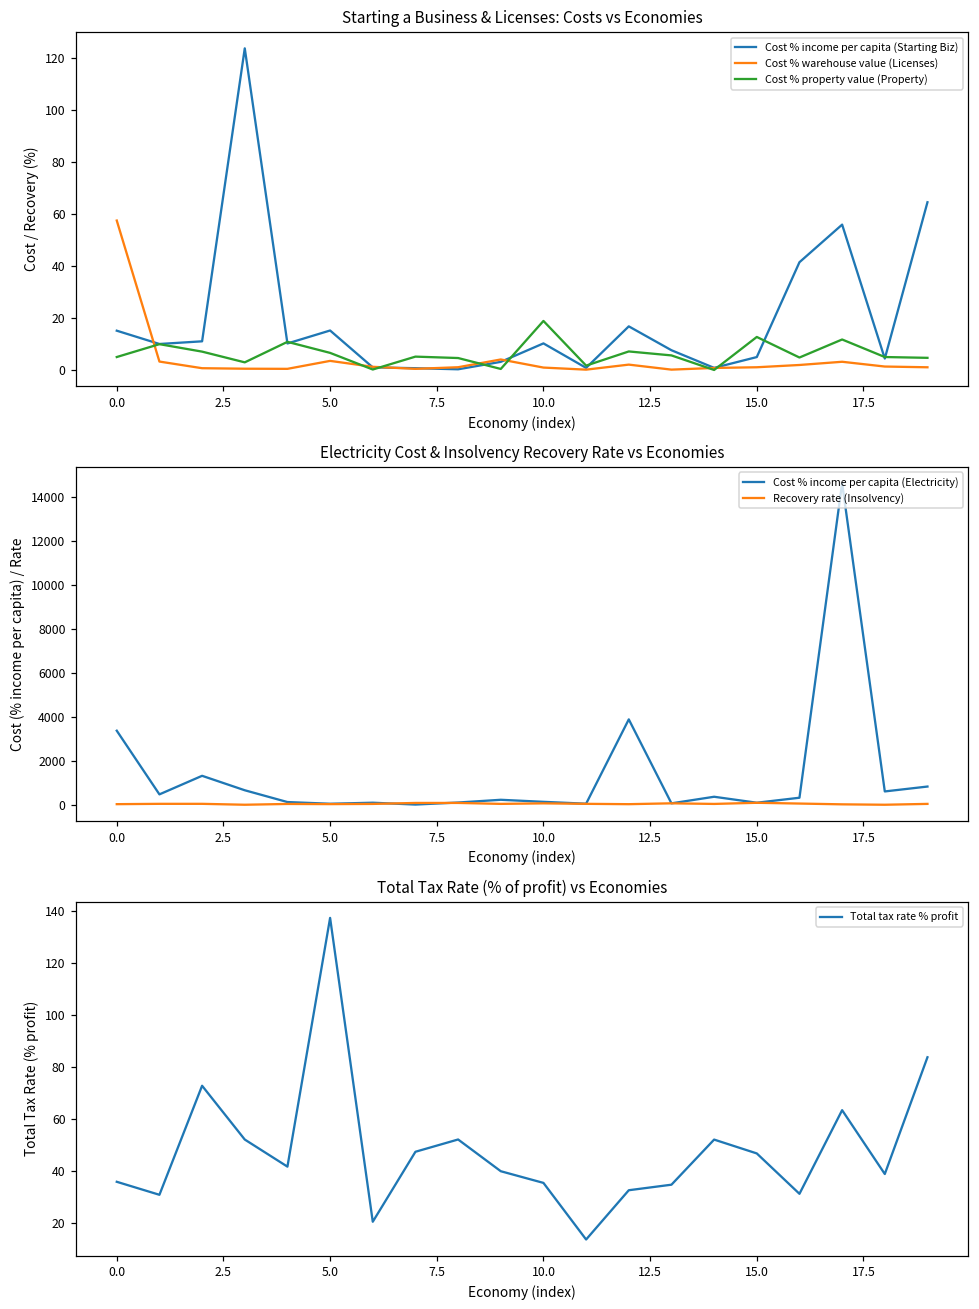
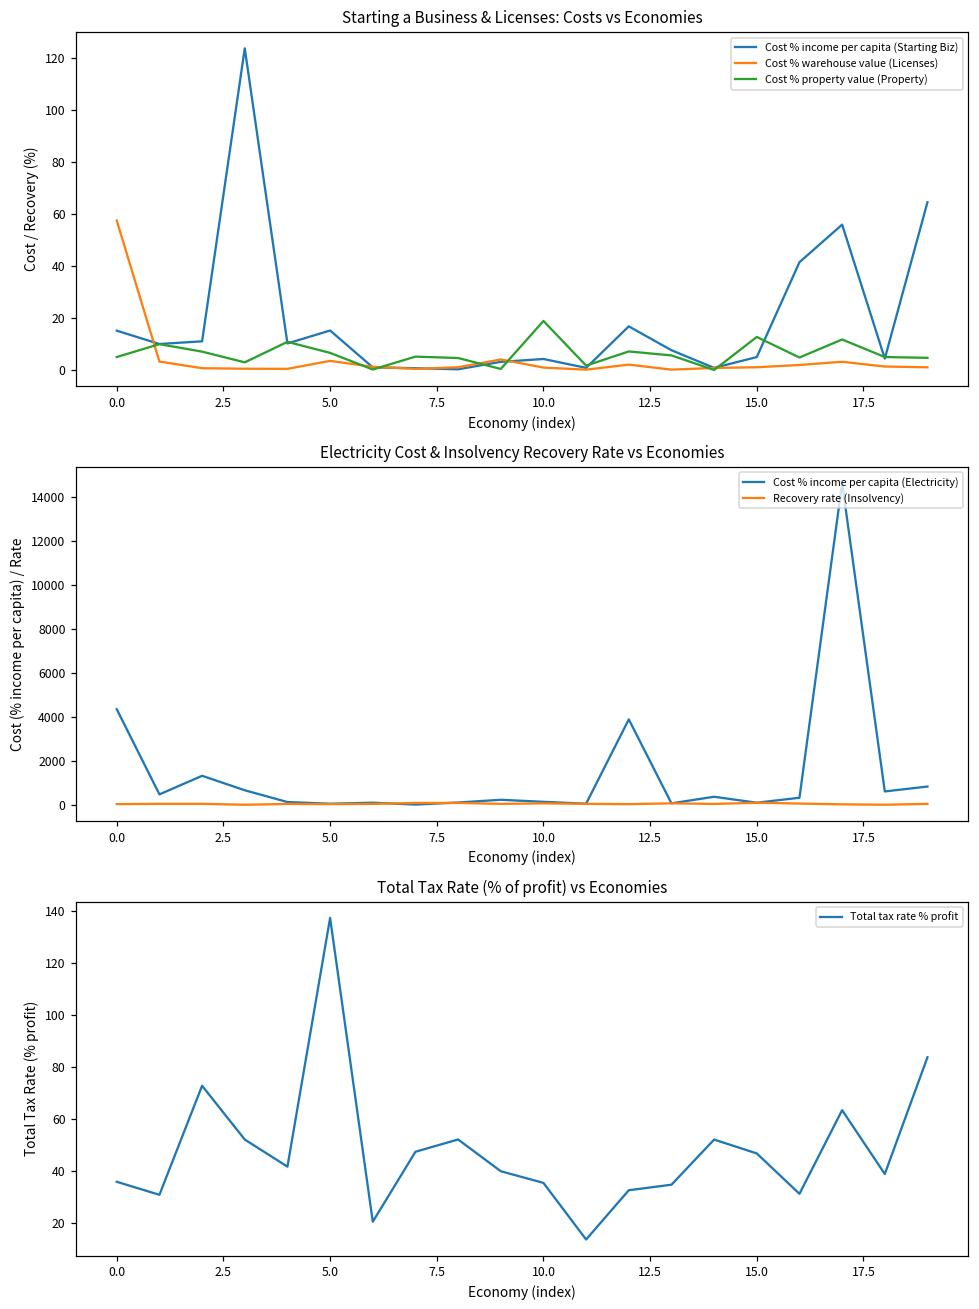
Starting a Business & Licenses: Costs vs Economies, Cost % income per capita (Starting Biz), 10.0: 10 -> 4
Electricity Cost & Insolvency Recovery Rate vs Economies, Cost % income per capita (Electricity), 0.0: 3400 -> 4400
